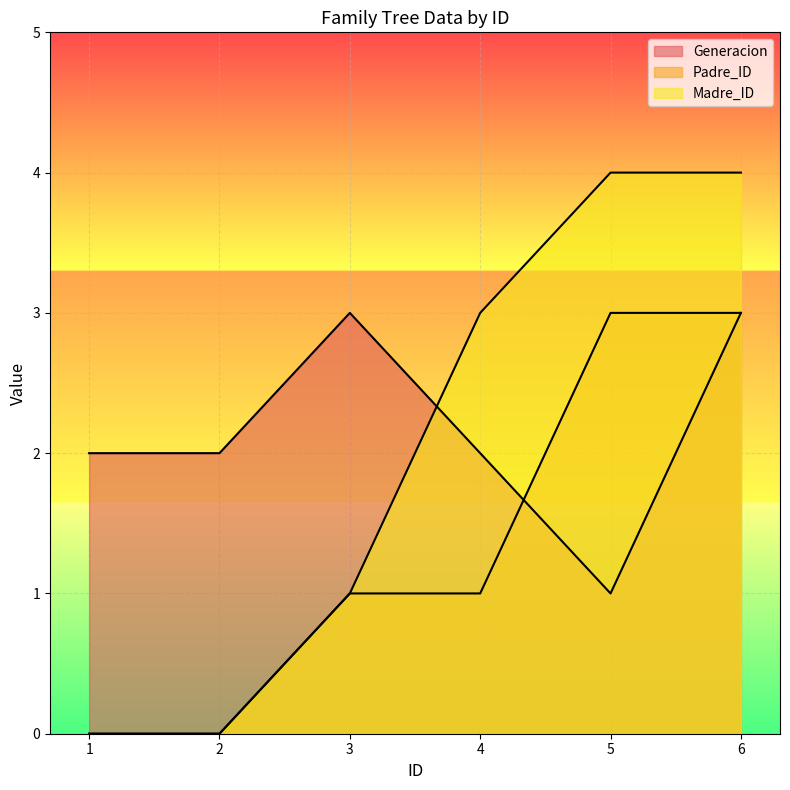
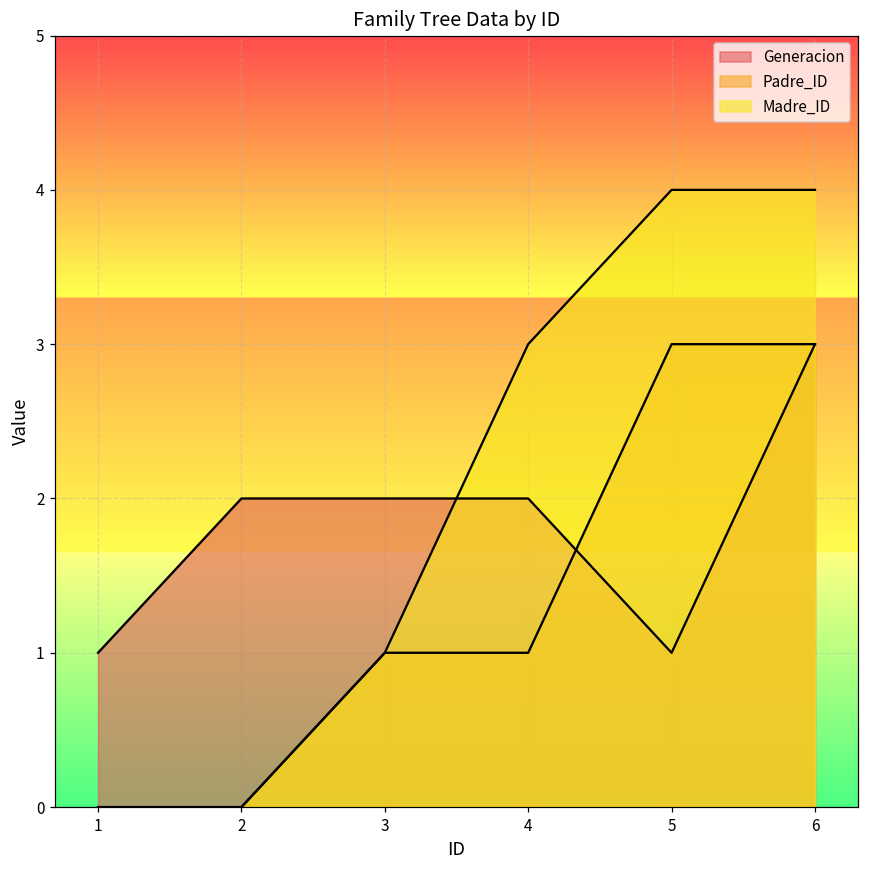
Generacion, 1: 2 -> 1
Generacion, 3: 3 -> 2
